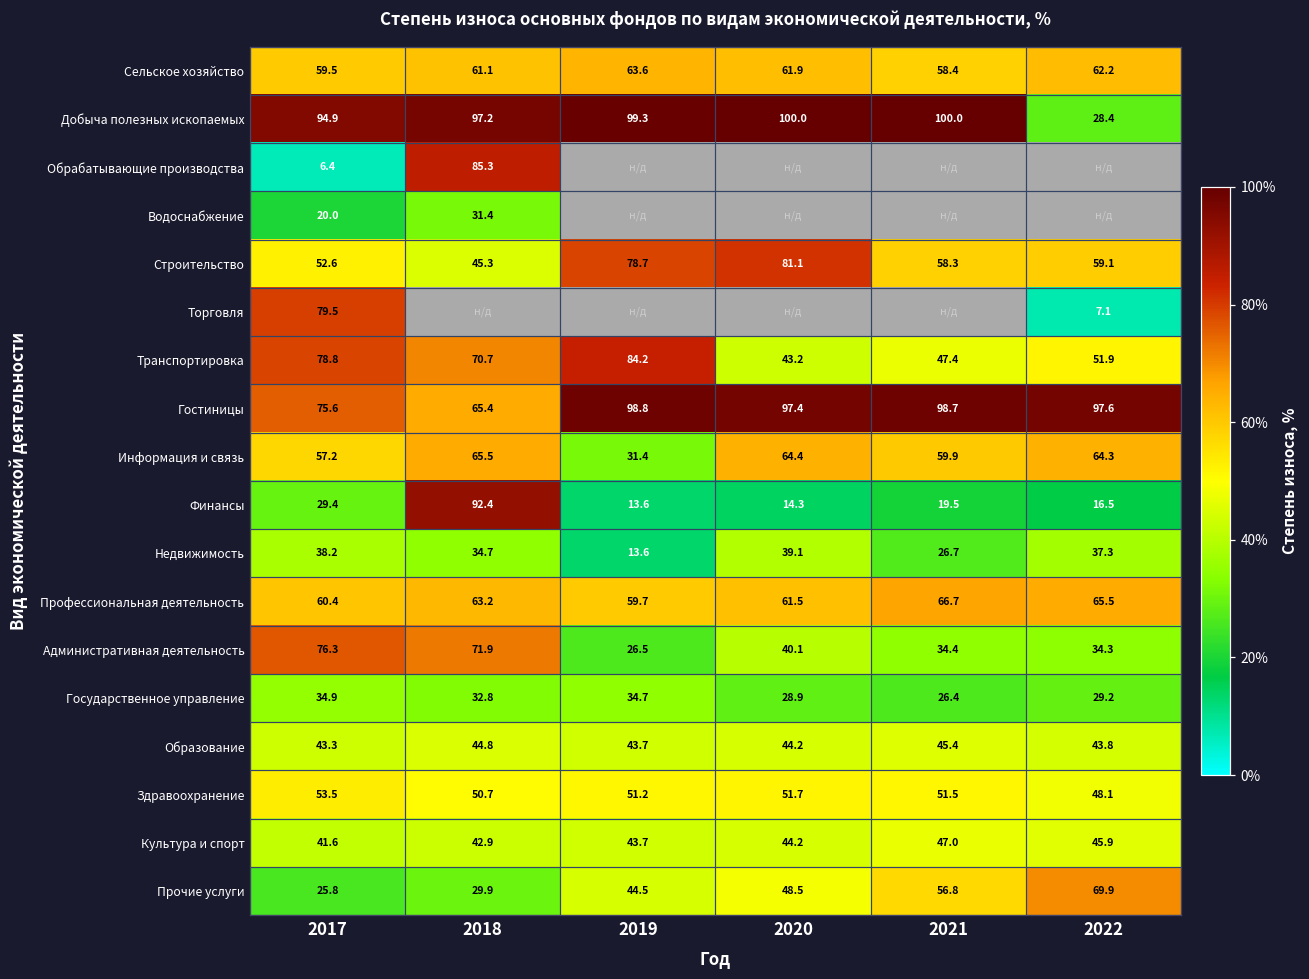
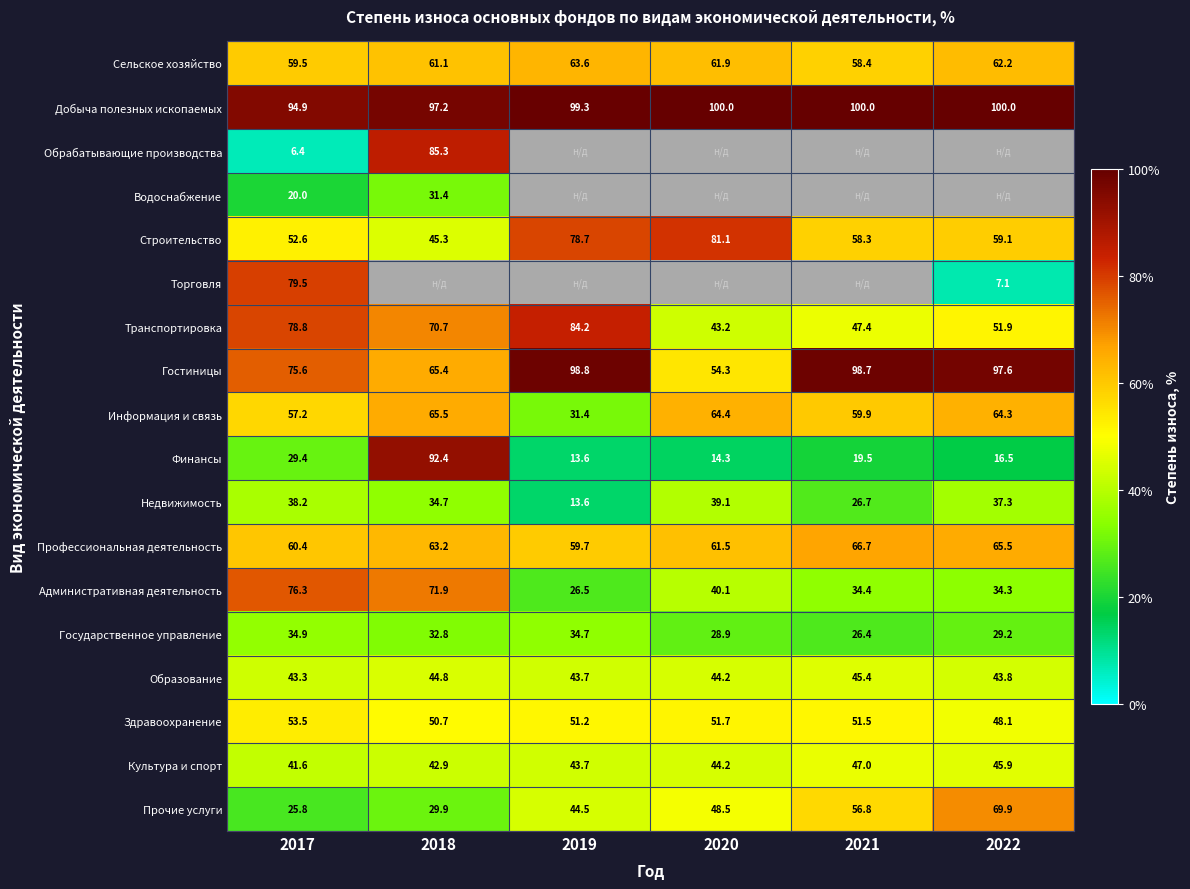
Добыча полезных ископаемых, 2022: 28.4 -> 100.0
Гостиницы, 2020: 97.4 -> 54.3
